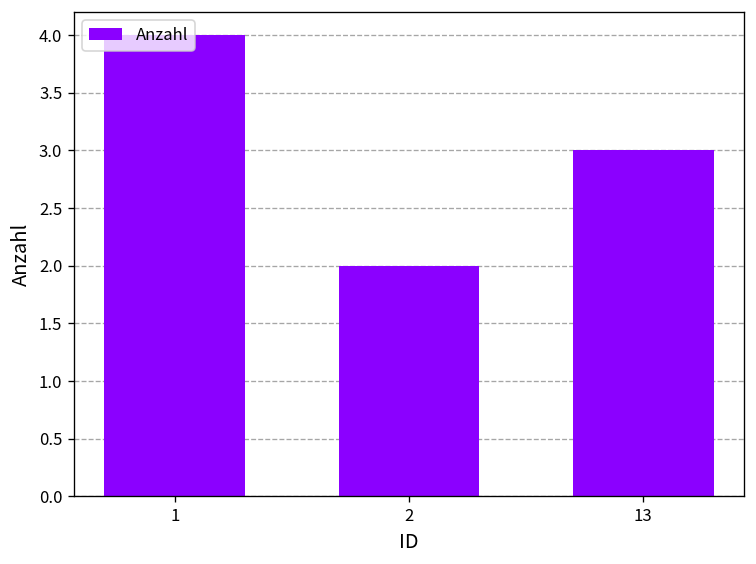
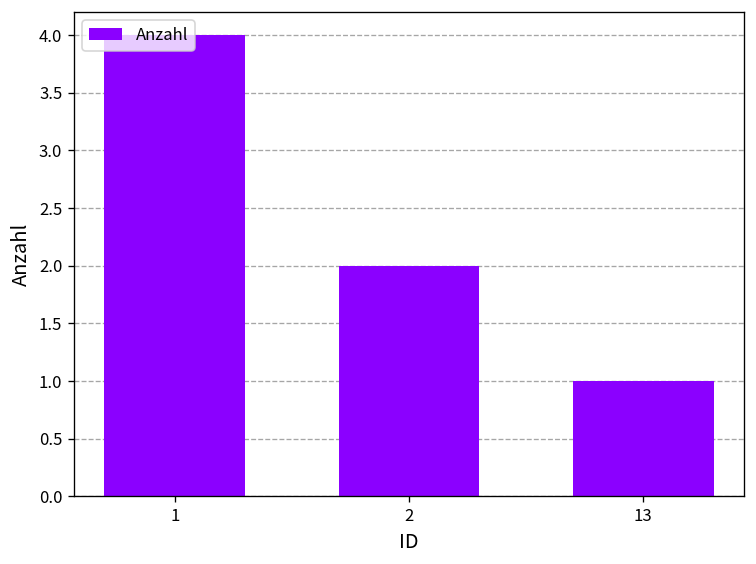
13: 3 -> 1
